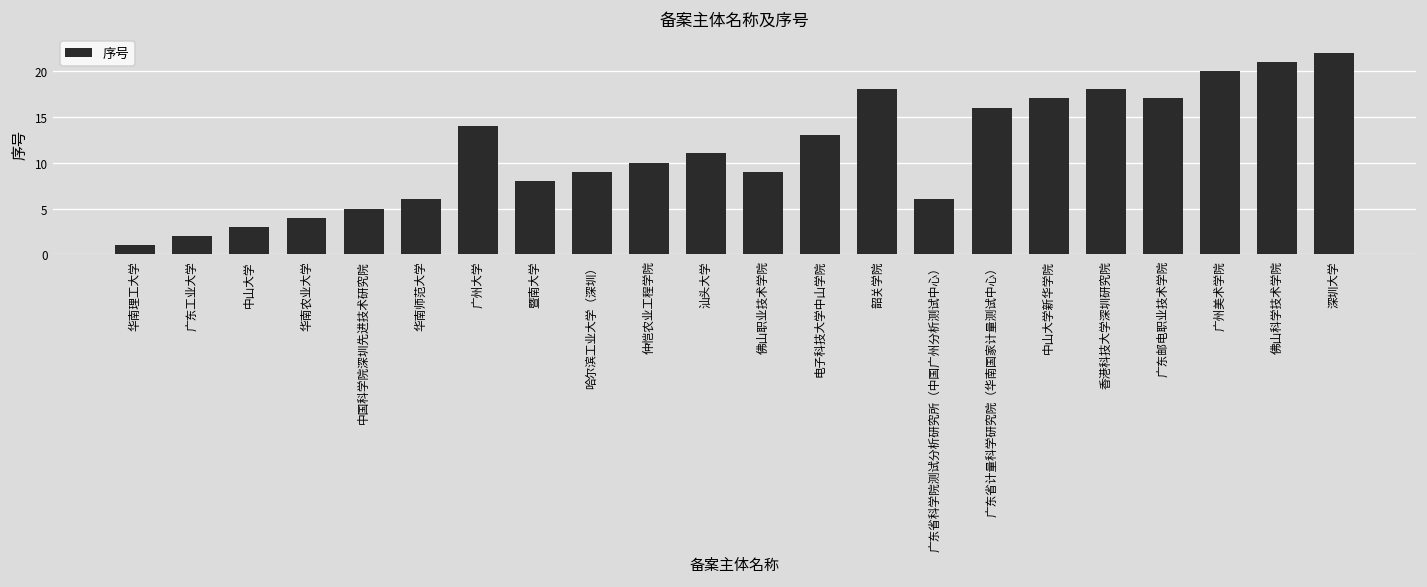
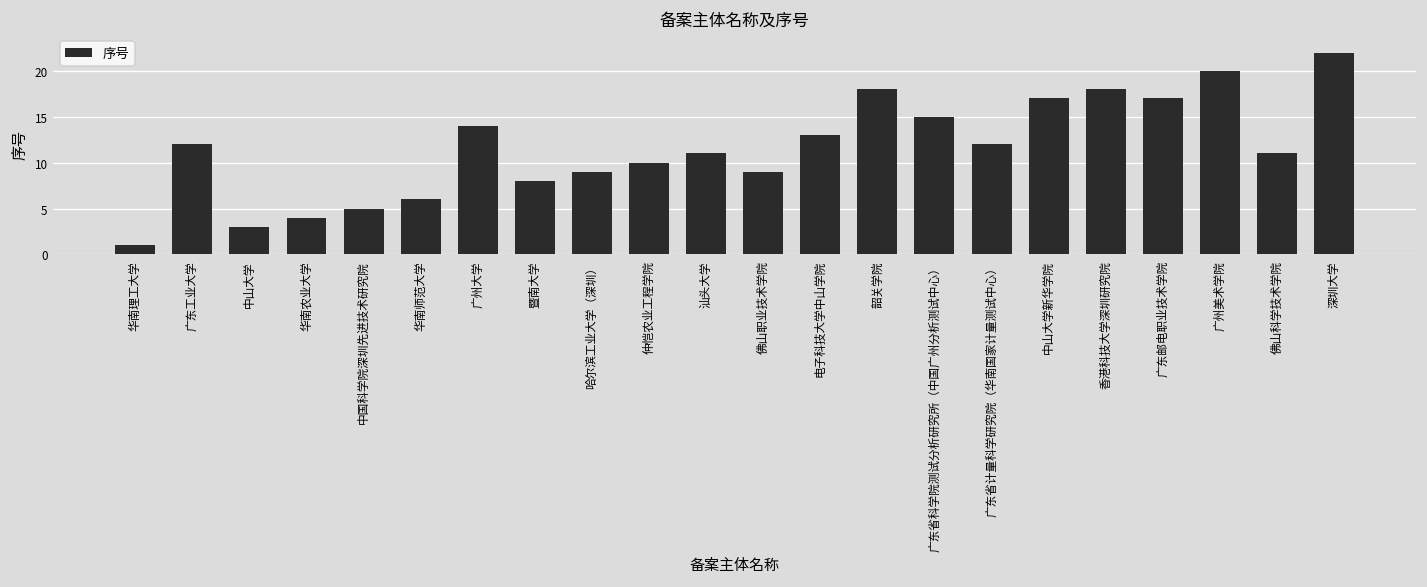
广东工业大学: 2 -> 12
广东省科学院测试分析研究所（中国广州分析测试中心）: 6 -> 15
广东省计量科学研究院（华南国家计量测试中心）: 16 -> 12
佛山科学技术学院: 21 -> 11
